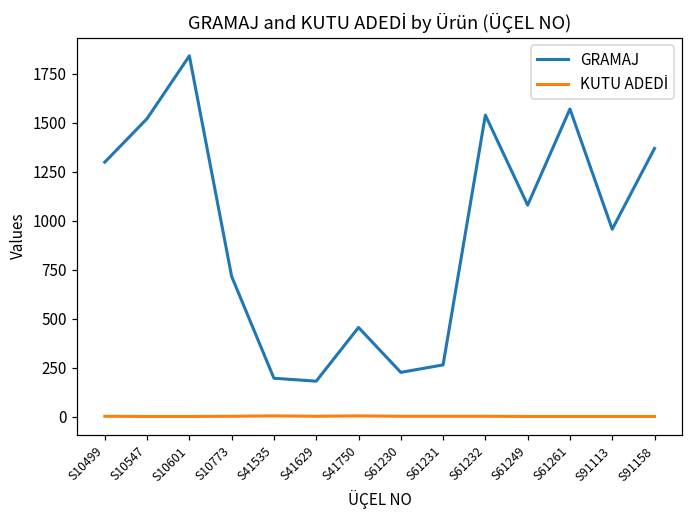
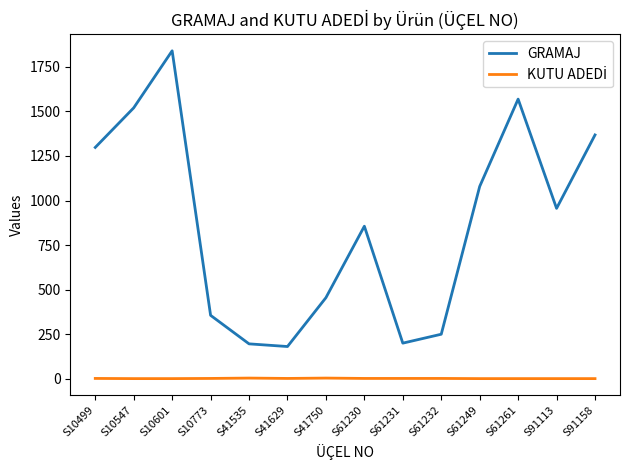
GRAMAJ, S10773: 720 -> 360
GRAMAJ, S61230: 230 -> 860
GRAMAJ, S61231: 260 -> 200
GRAMAJ, S61232: 1540 -> 250
